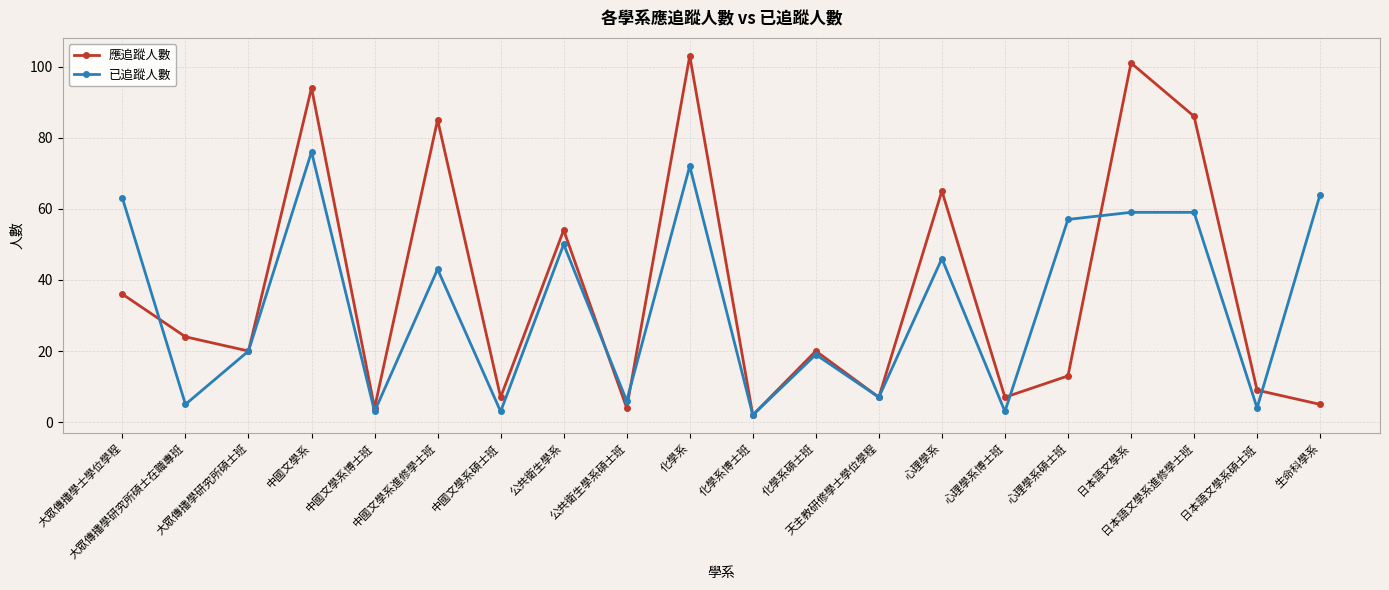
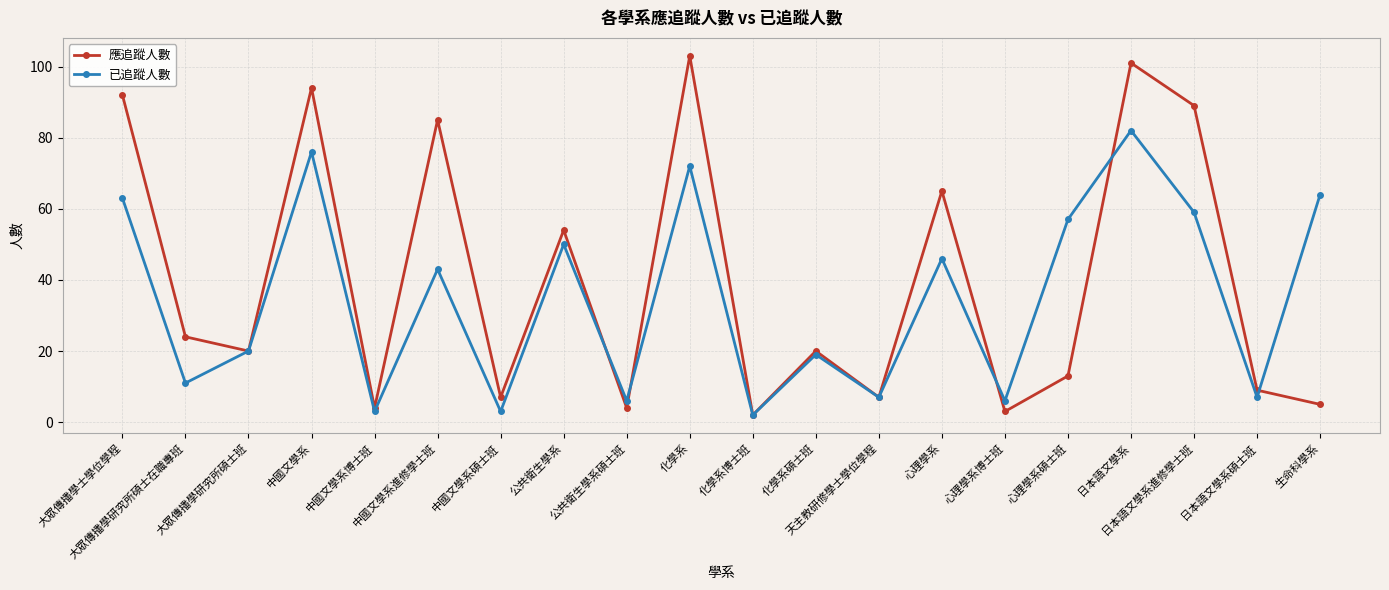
應追蹤人數, 大眾傳播學士學位學程: 36 -> 92
已追蹤人數, 大眾傳播學研究所碩士在職專班: 5 -> 11
應追蹤人數, 心理學系博士班: 7 -> 3
已追蹤人數, 心理學系博士班: 3 -> 6
已追蹤人數, 日本語文學系: 59 -> 82
應追蹤人數, 日本語文學系進修學士班: 86 -> 89
已追蹤人數, 日本語文學系碩士班: 4 -> 7
